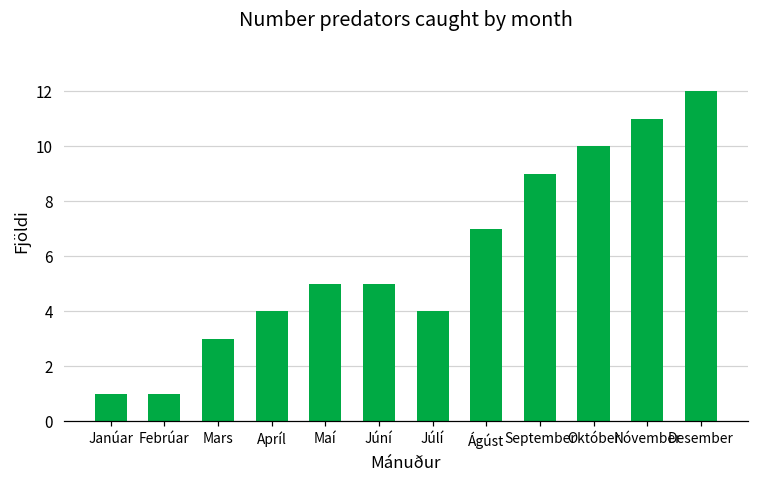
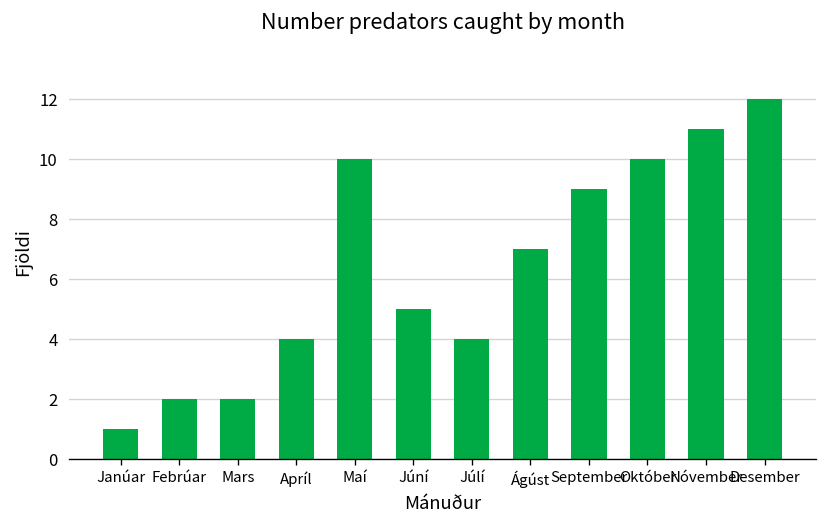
Febrúar: 1 -> 2
Mars: 3 -> 2
Maí: 5 -> 10
